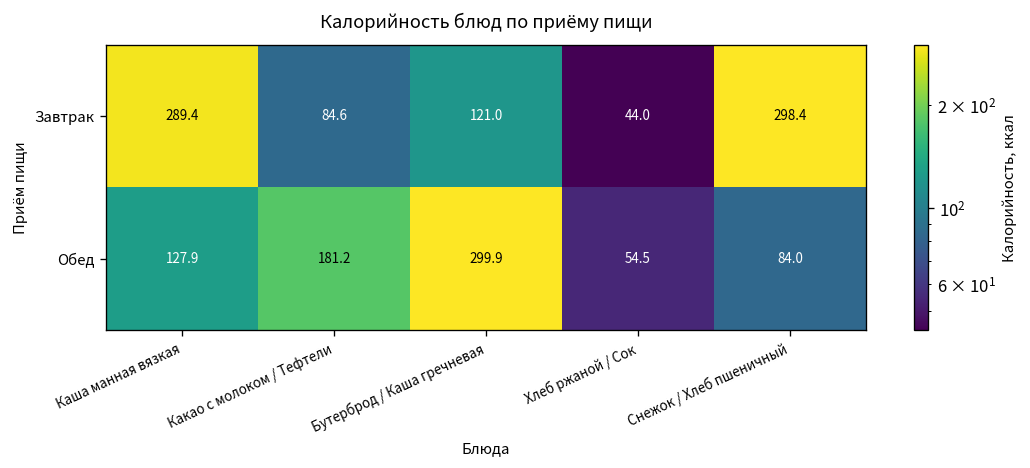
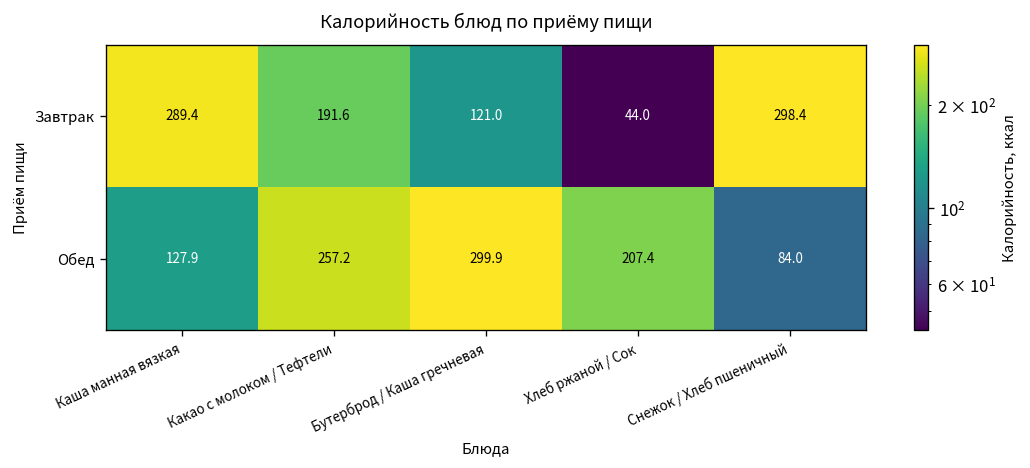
Завтрак, Какао с молоком / Тефтели: 84.6 -> 191.6
Обед, Какао с молоком / Тефтели: 181.2 -> 257.2
Обед, Хлеб ржаной / Сок: 54.5 -> 207.4
